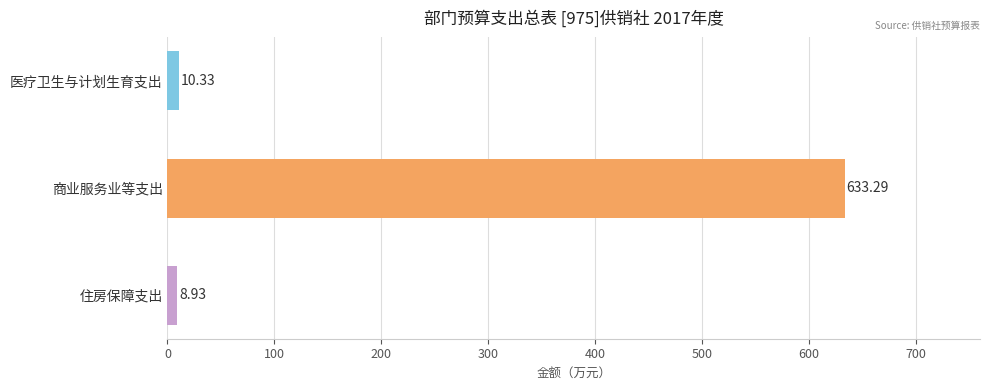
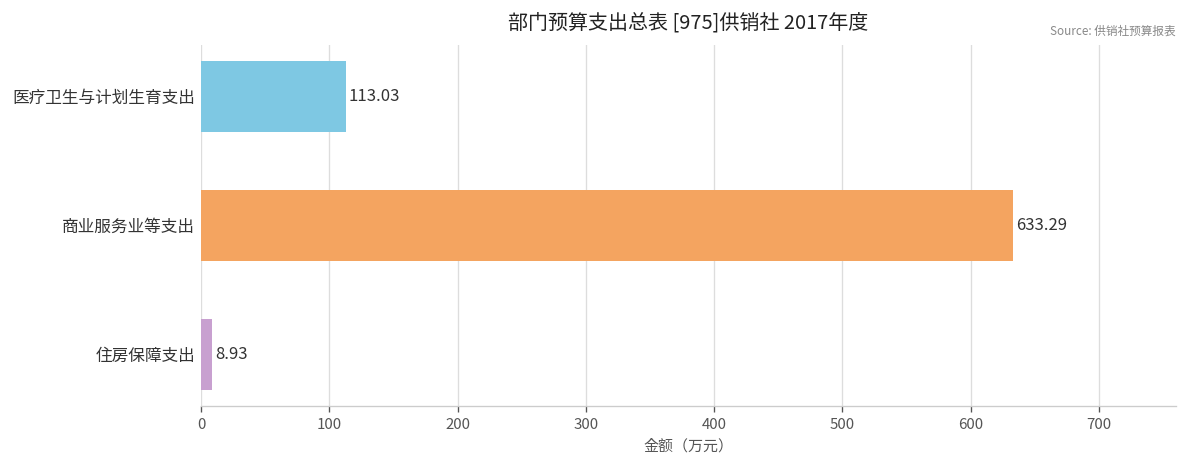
医疗卫生与计划生育支出: 10.33 -> 113.03
